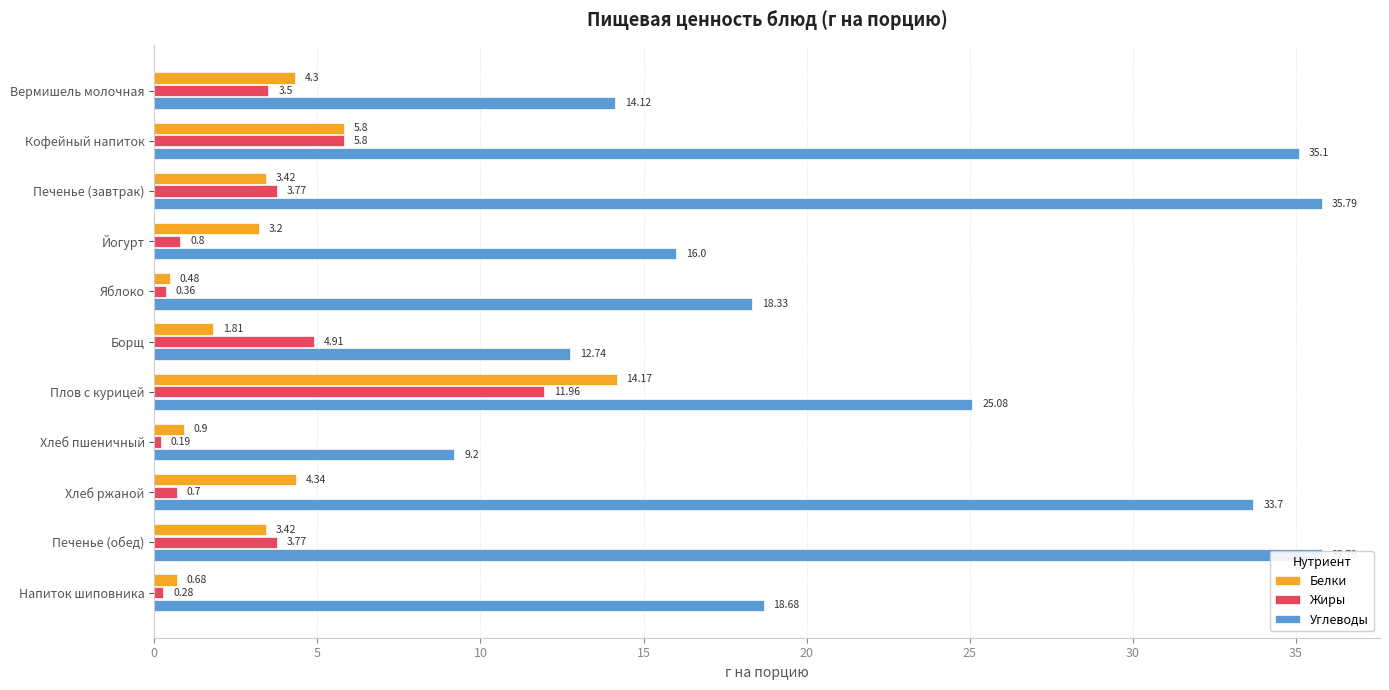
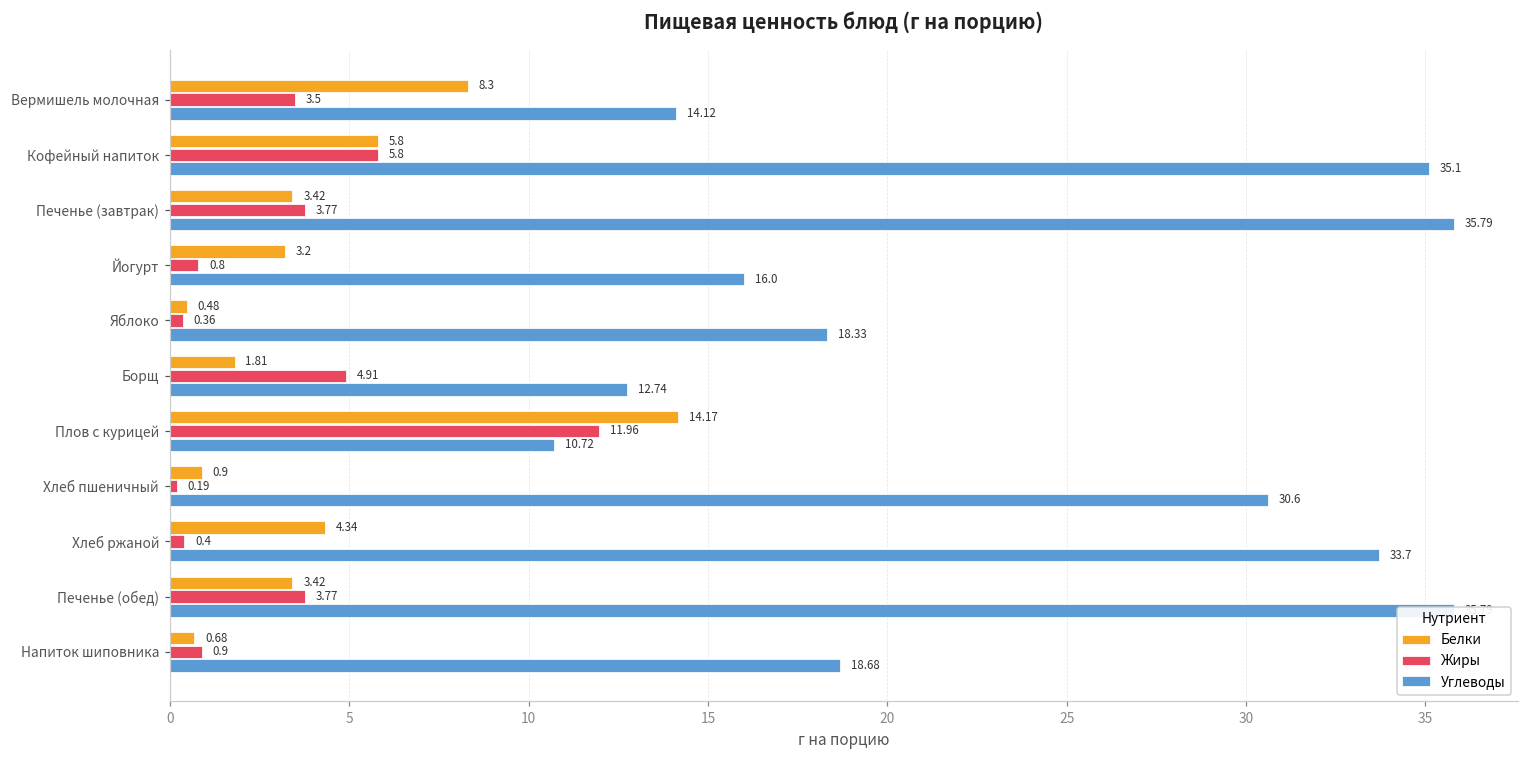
Белки, Вермишель молочная: 4.3 -> 8.3
Углеводы, Плов с курицей: 25.08 -> 10.72
Углеводы, Хлеб пшеничный: 9.2 -> 30.6
Жиры, Хлеб ржаной: 0.7 -> 0.4
Жиры, Напиток шиповника: 0.28 -> 0.9
